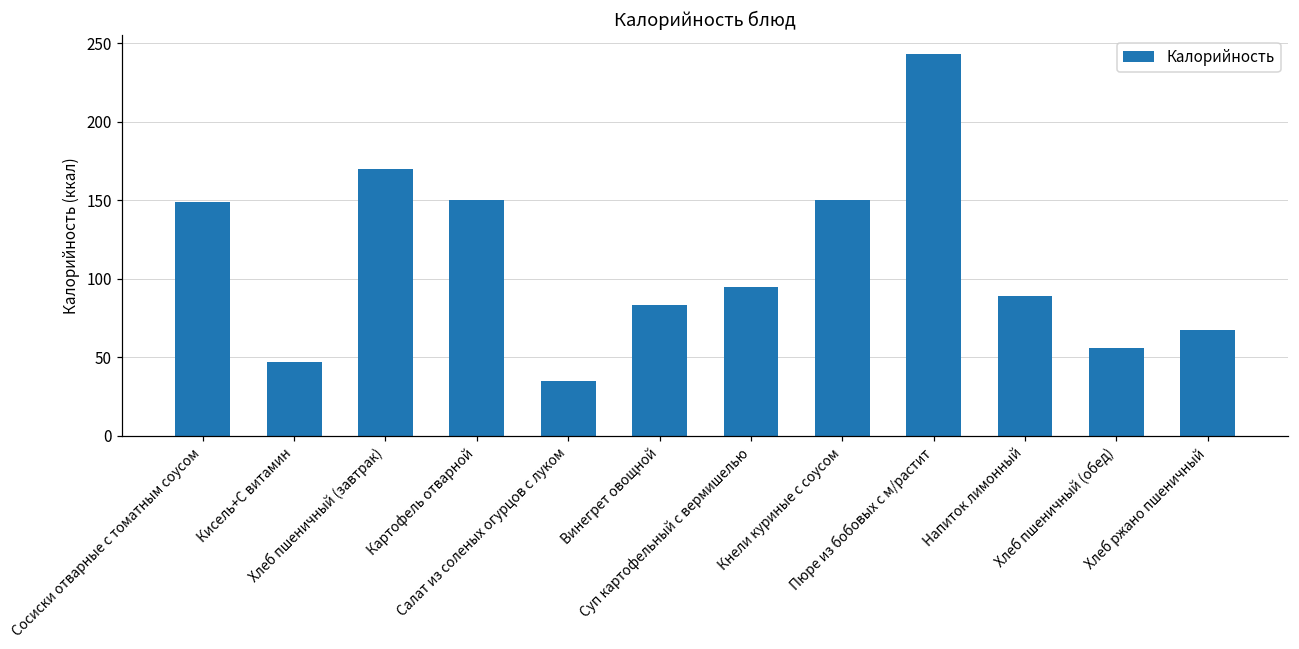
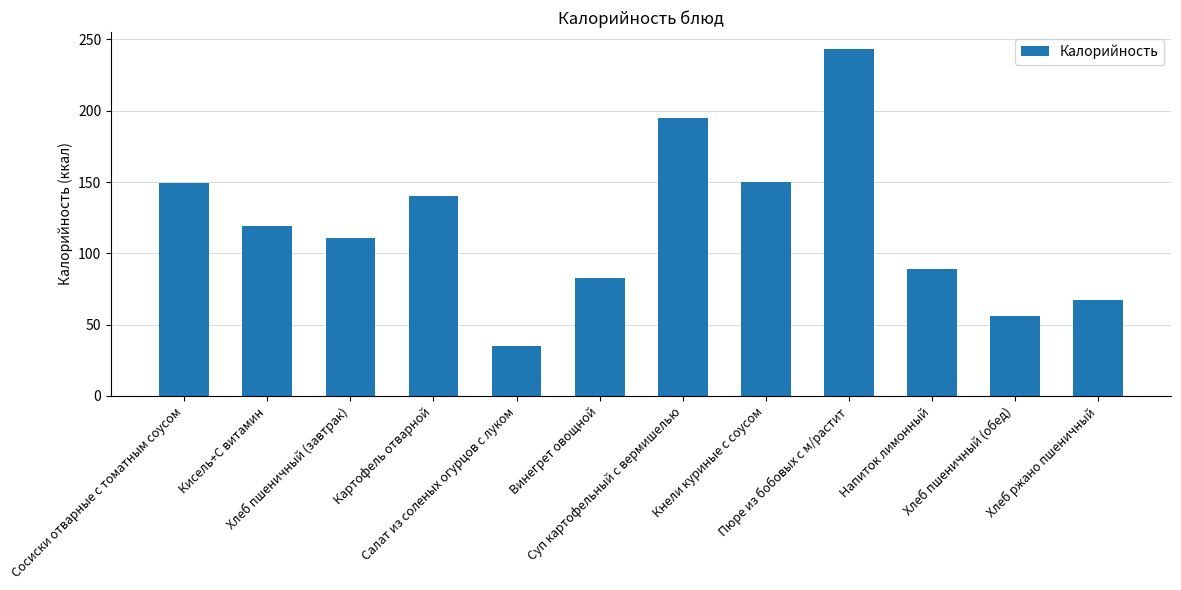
Кисель+С витамин: 47 -> 119
Хлеб пшеничный (завтрак): 170 -> 111
Картофель отварной: 150 -> 140
Суп картофельный с вермишелью: 95 -> 195
